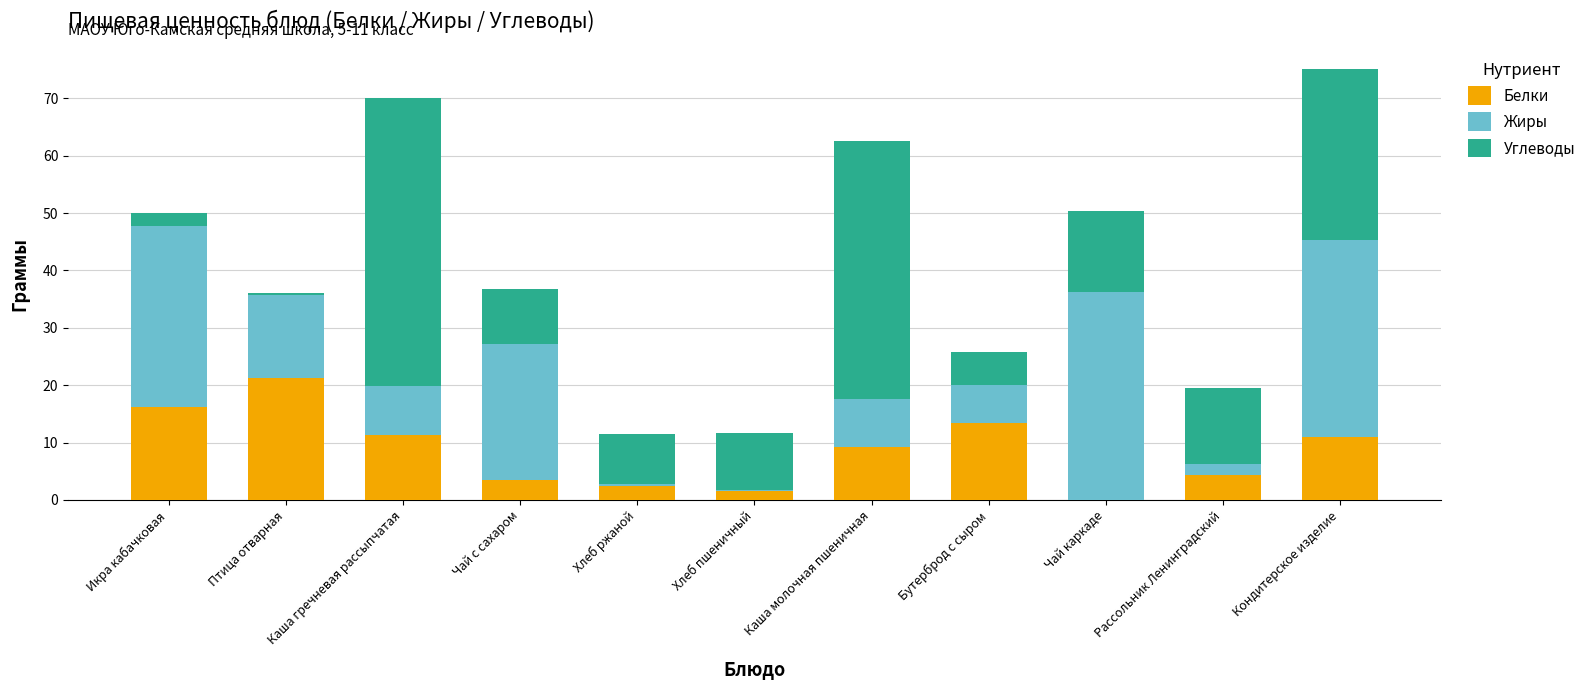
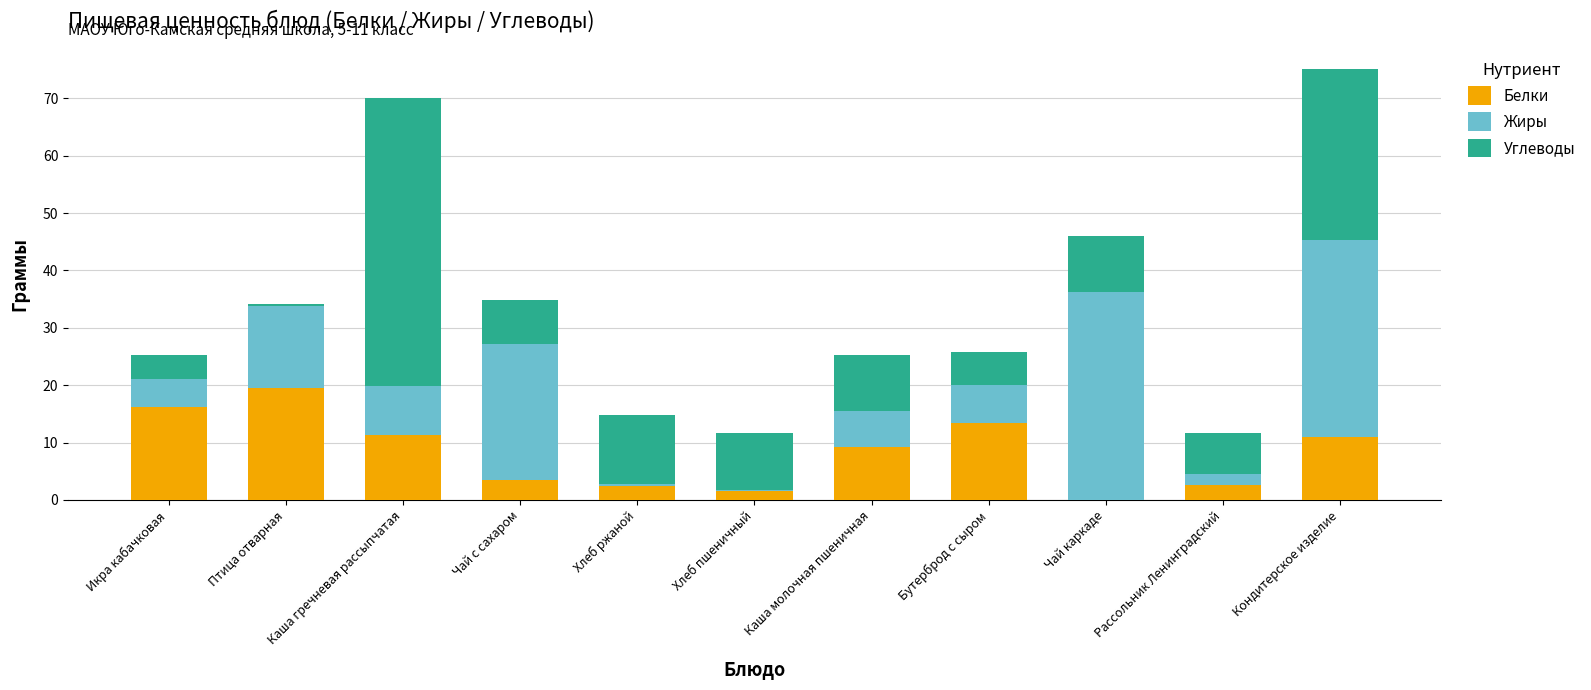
Жиры, Икра кабачковая: 32 -> 5
Углеводы, Икра кабачковая: 2 -> 4
Белки, Птица отварная: 21 -> 19
Углеводы, Чай с сахаром: 10 -> 8
Углеводы, Хлеб ржаной: 9 -> 12
Жиры, Каша молочная пшеничная: 8 -> 6
Углеводы, Каша молочная пшеничная: 45 -> 10
Углеводы, Чай каркаде: 14 -> 10
Белки, Рассольник Ленинградский: 4 -> 3
Углеводы, Рассольник Ленинградский: 13 -> 7
